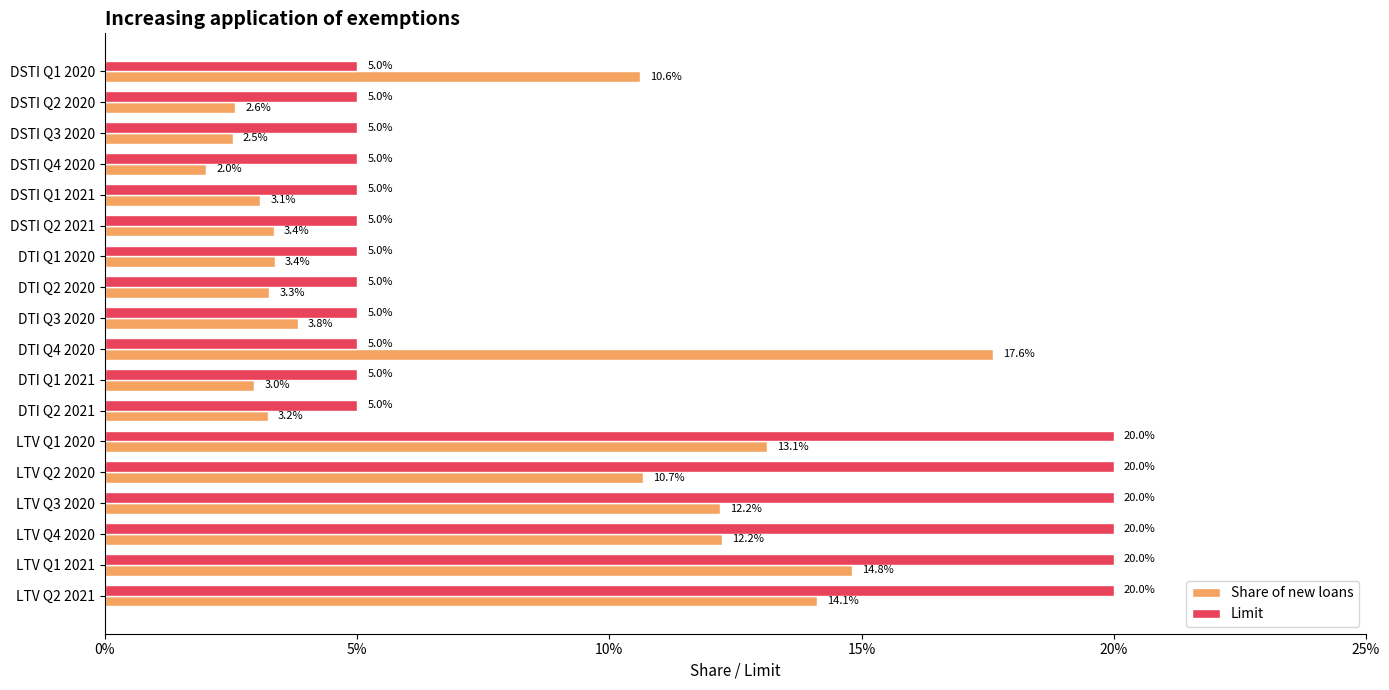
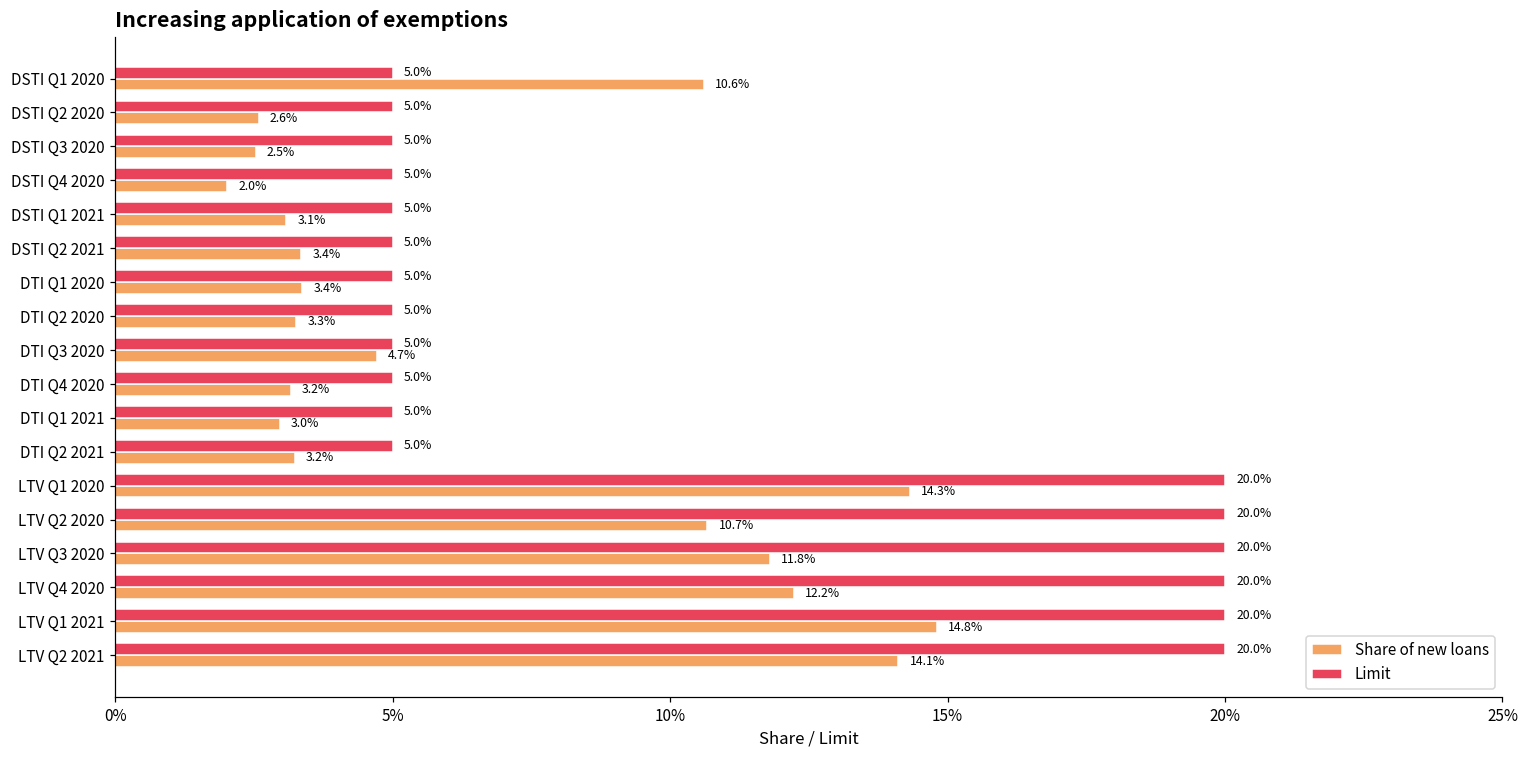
Share of new loans, DTI Q3 2020: 3.8% -> 4.7%
Share of new loans, DTI Q4 2020: 17.6% -> 3.2%
Share of new loans, LTV Q1 2020: 13.1% -> 14.3%
Share of new loans, LTV Q3 2020: 12.2% -> 11.8%
